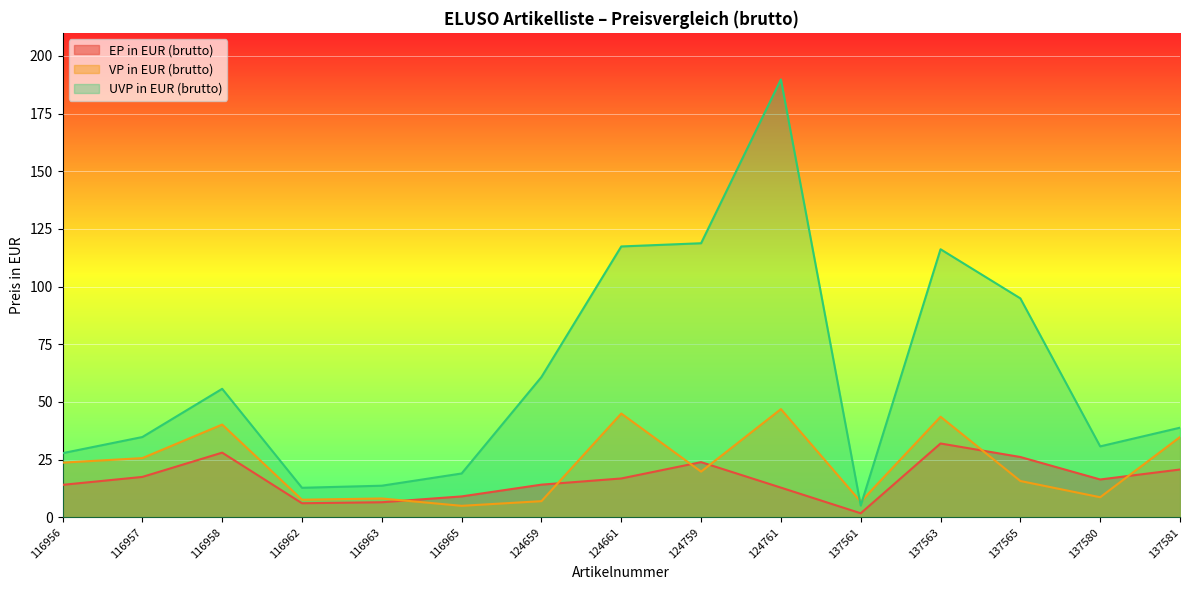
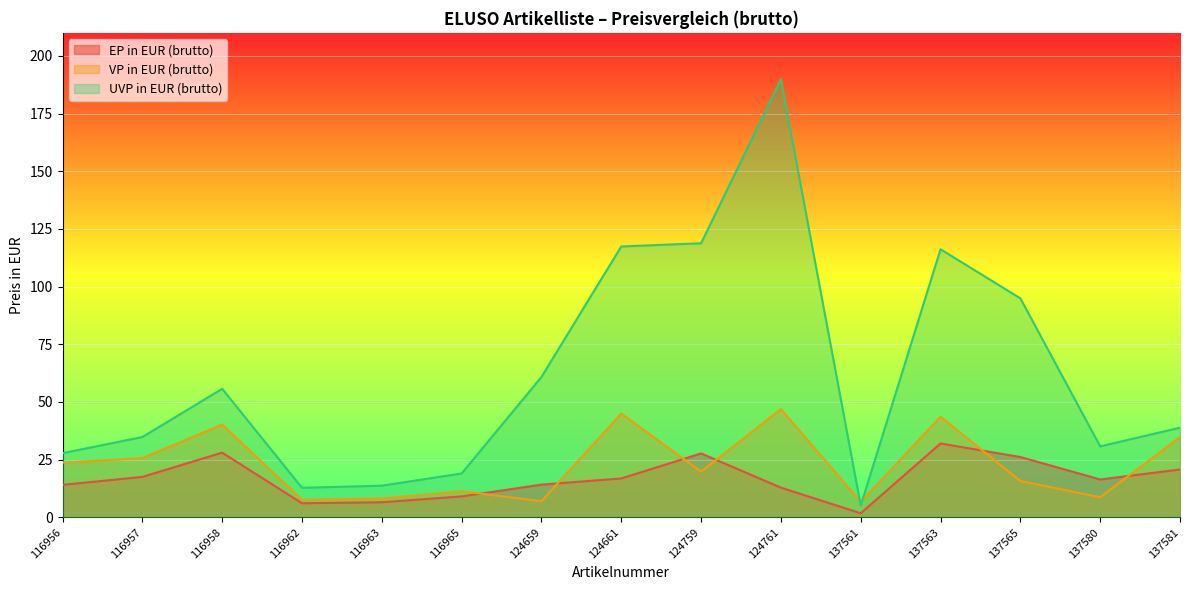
VP in EUR (brutto), 116965: 5 -> 11
EP in EUR (brutto), 124759: 24 -> 28
